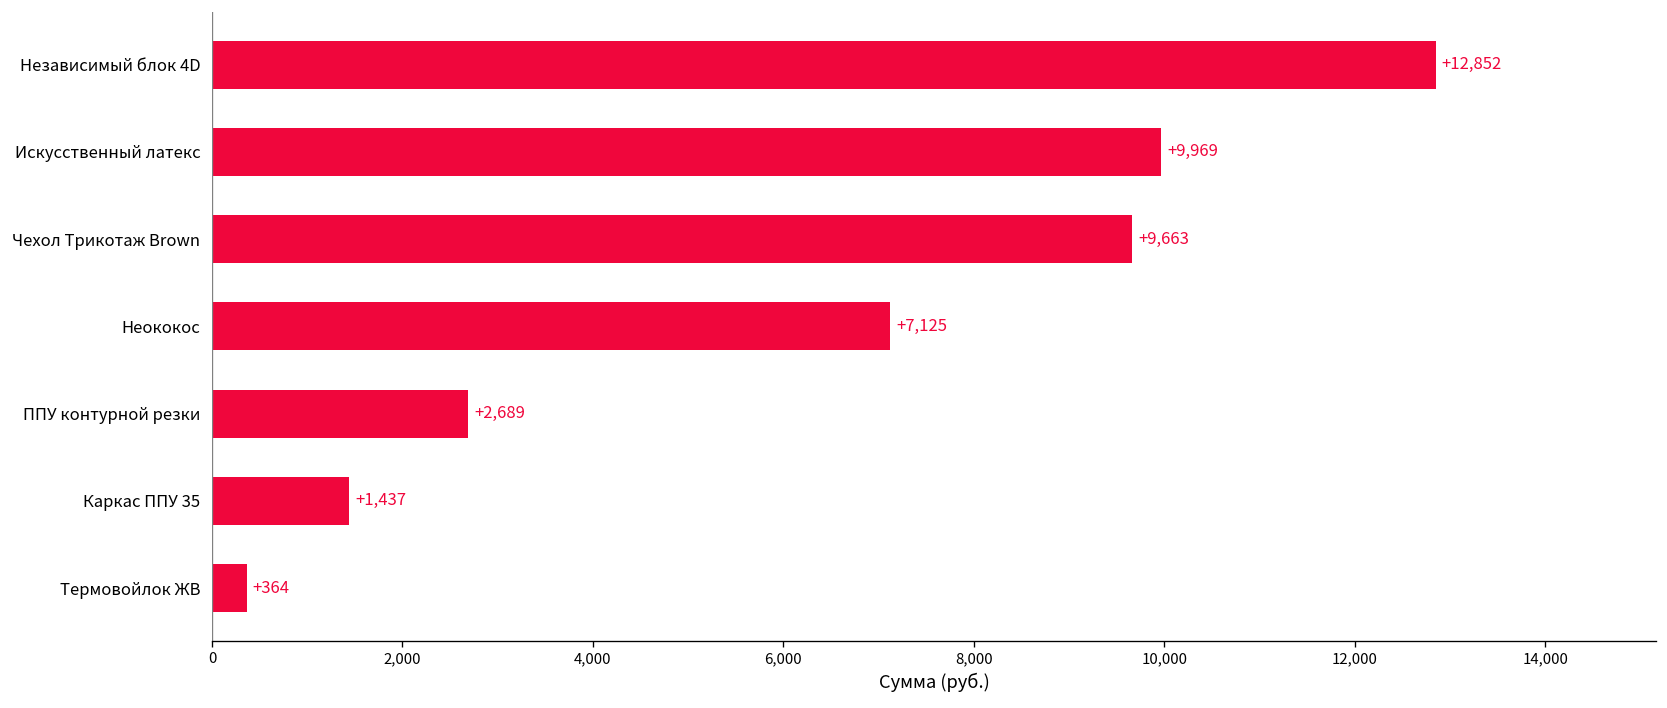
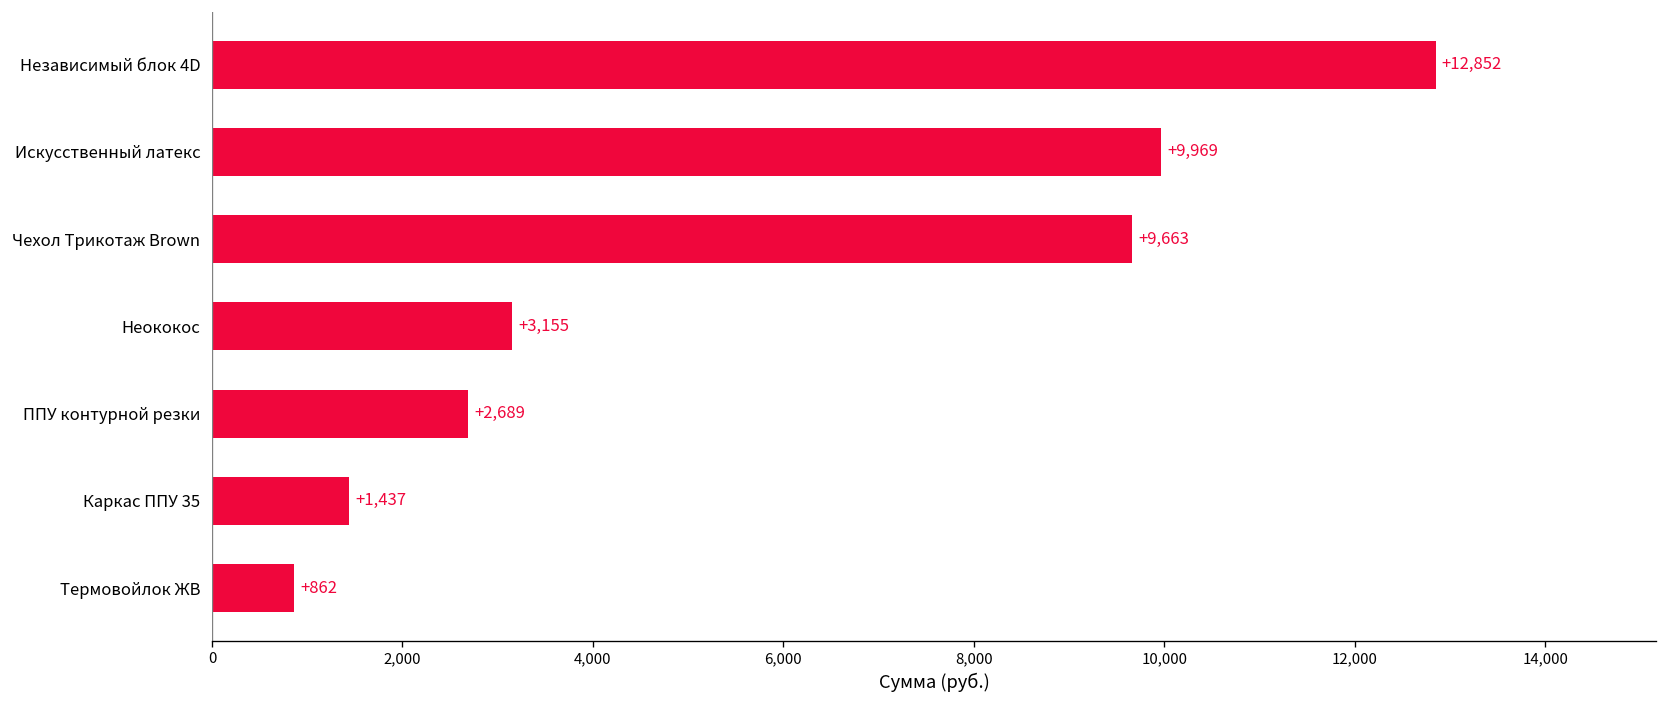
Неококос: +7,125 -> +3,155
Термовойлок ЖВ: +364 -> +862
